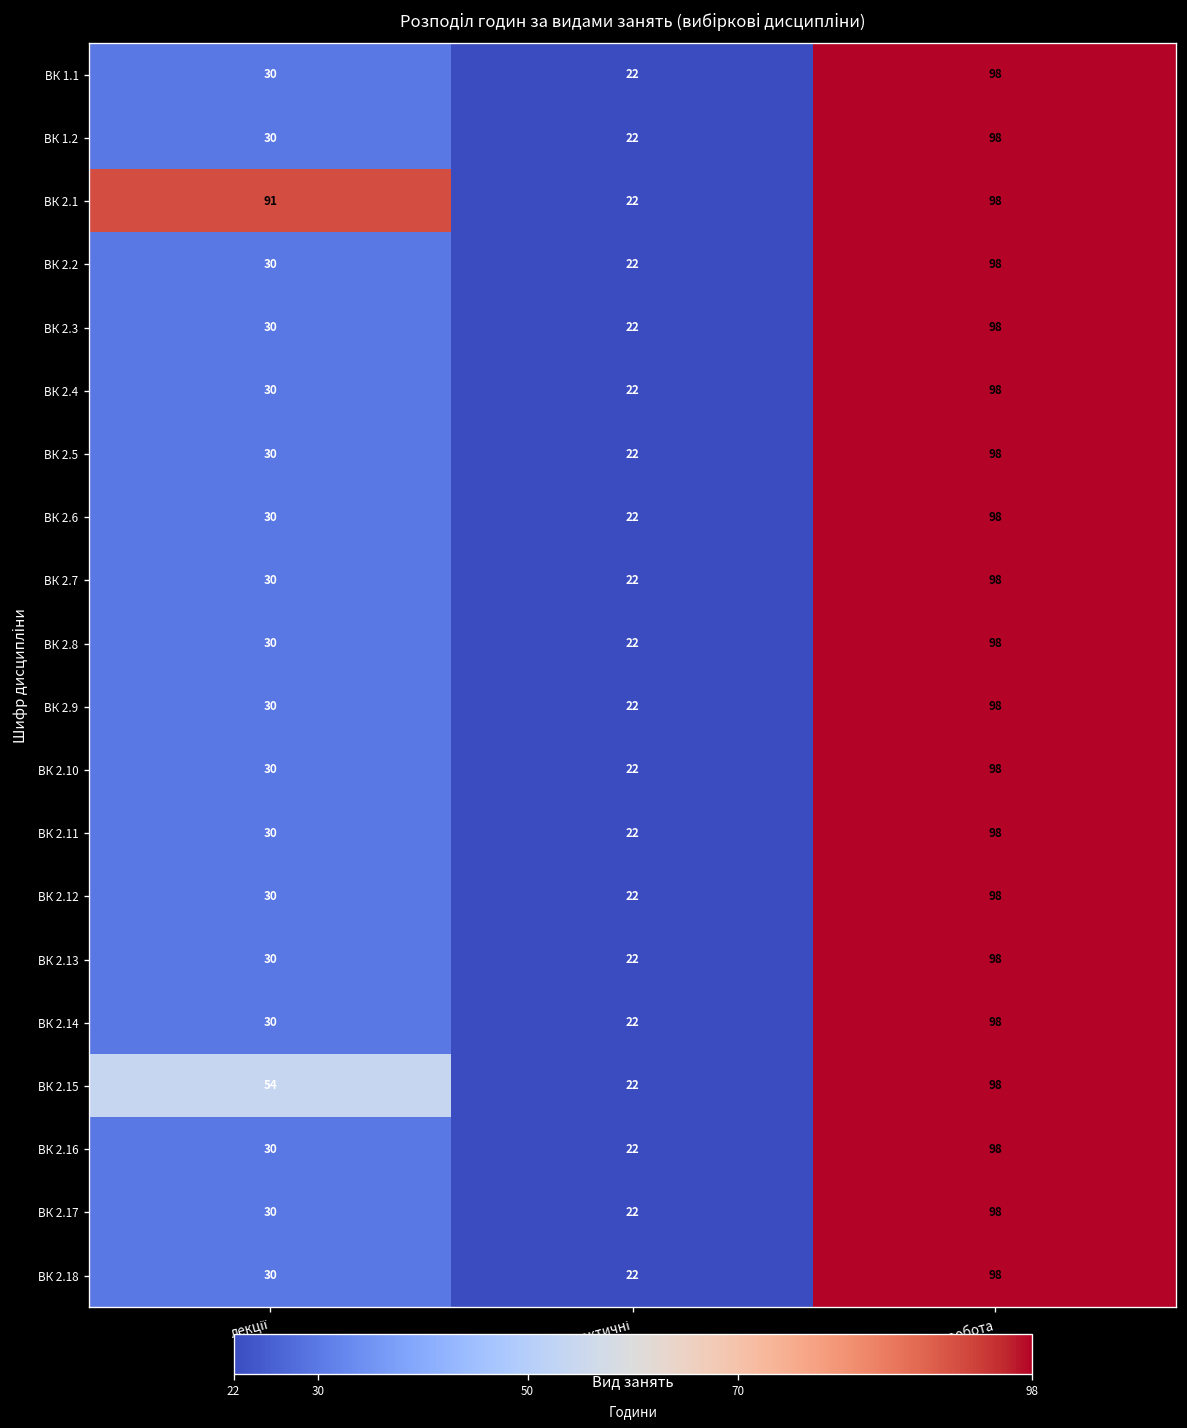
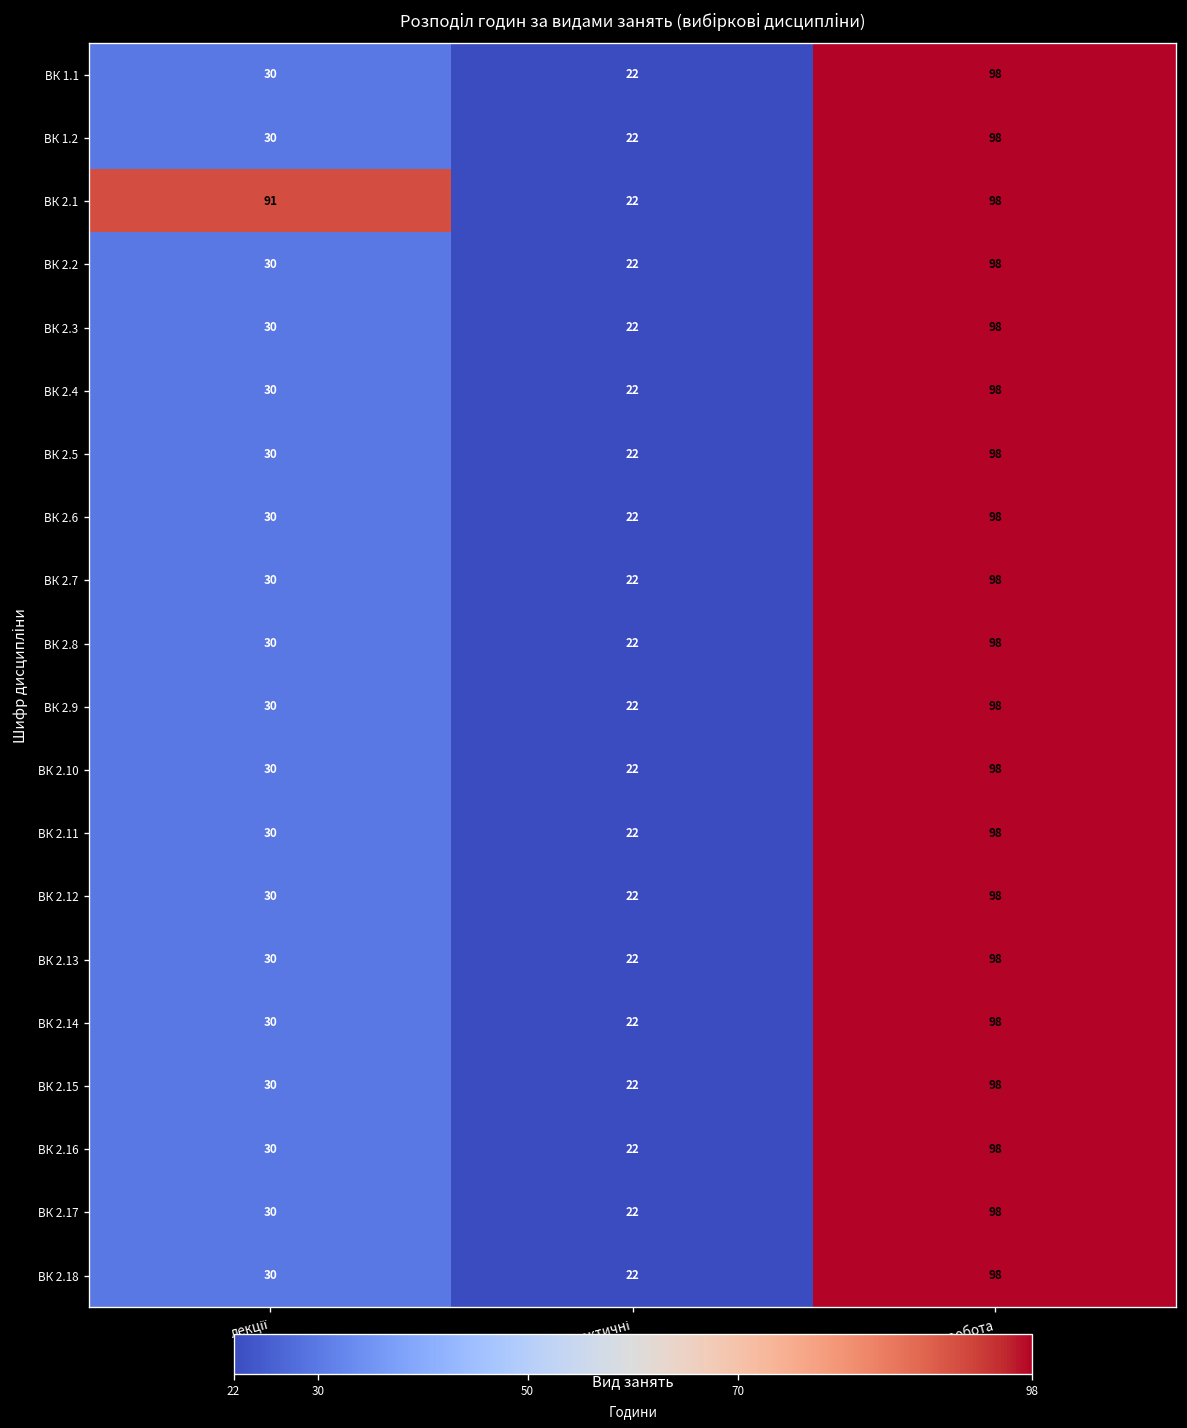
ВК 2.15, лекції: 54 -> 30
